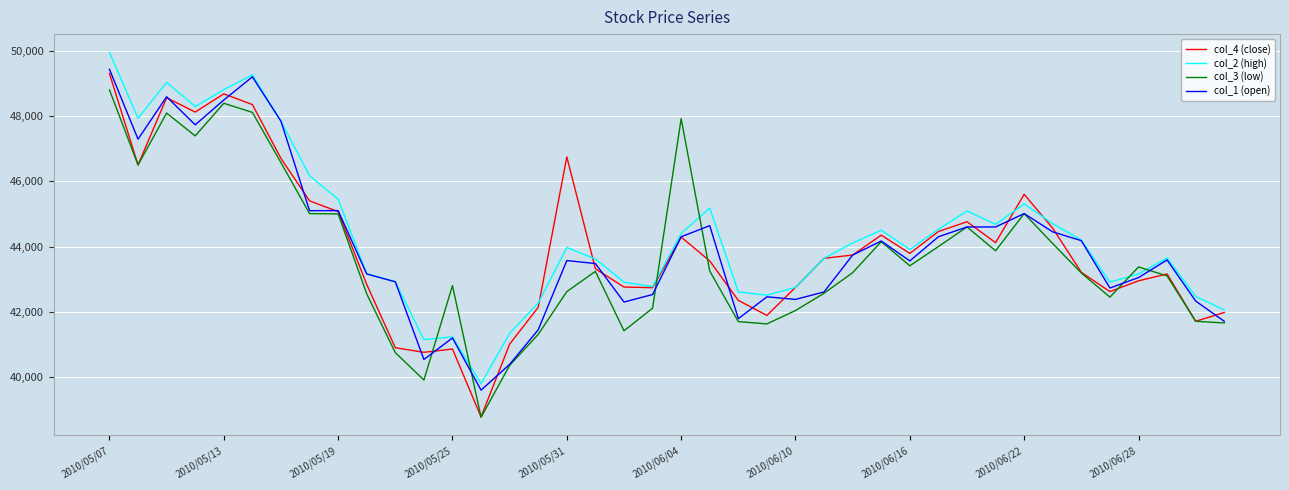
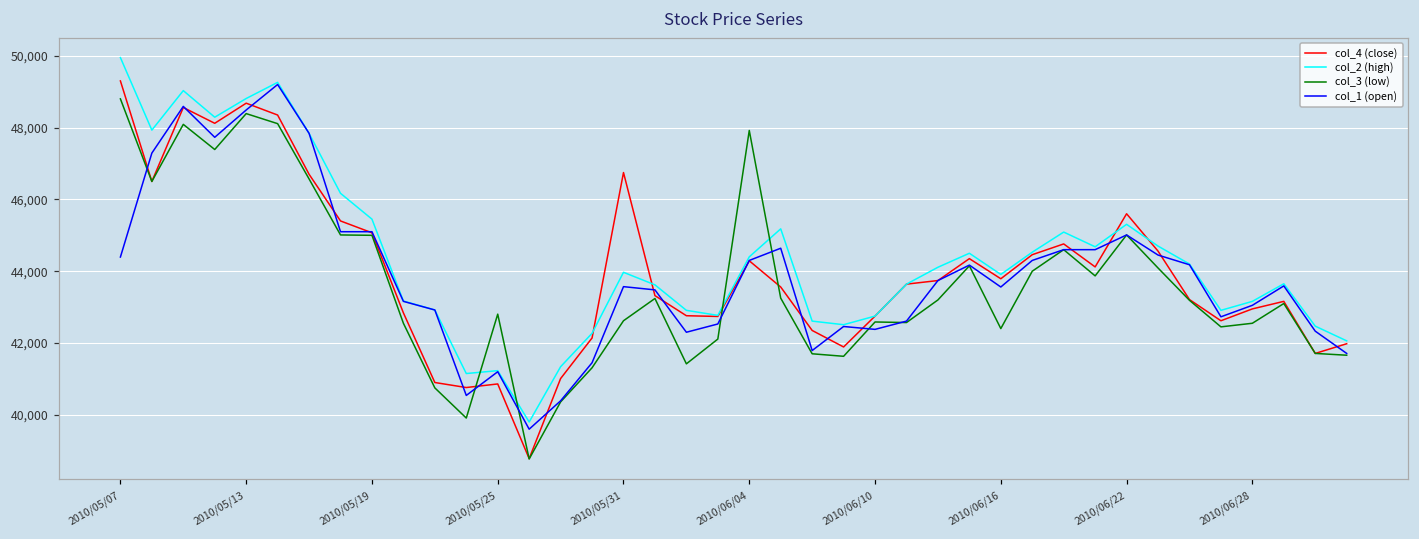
col_1 (open), 2010/05/07: 49,400 -> 44,400
col_3 (low), 2010/06/10: 42,000 -> 42,600
col_3 (low), 2010/06/16: 43,400 -> 42,400
col_3 (low), 2010/06/28: 43,400 -> 42,600
